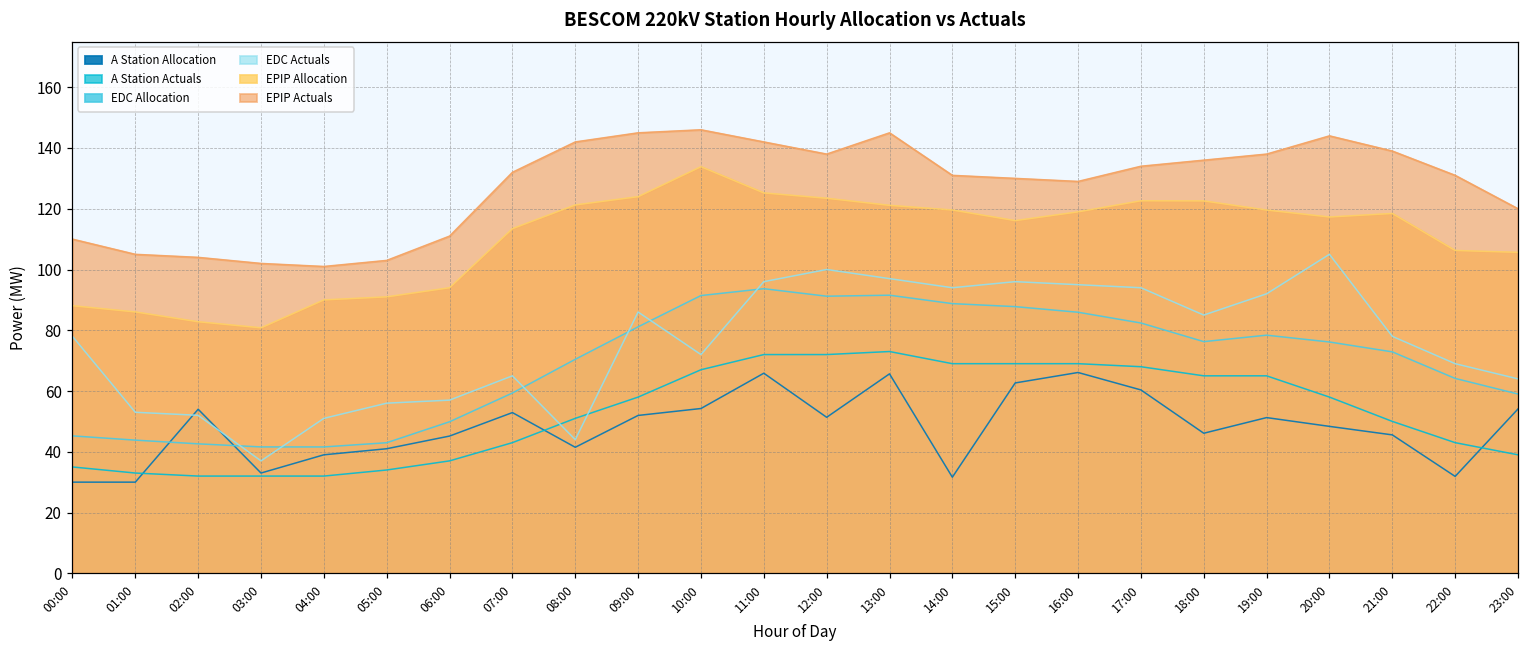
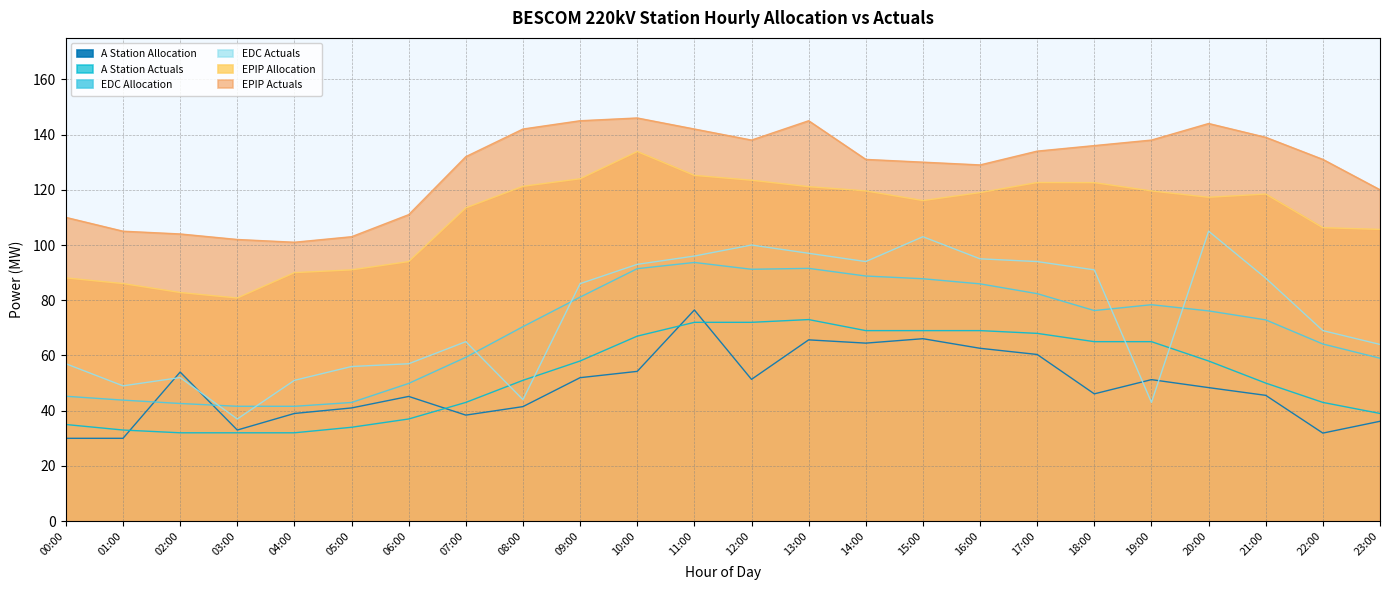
EDC Actuals, 00:00: 78 -> 57
EDC Actuals, 01:00: 53 -> 49
A Station Allocation, 07:00: 53 -> 38
EDC Actuals, 10:00: 72 -> 93
A Station Allocation, 11:00: 66 -> 76
A Station Allocation, 14:00: 32 -> 64
A Station Allocation, 15:00: 63 -> 66
EDC Actuals, 15:00: 96 -> 103
A Station Allocation, 16:00: 66 -> 63
EDC Actuals, 18:00: 85 -> 91
EDC Actuals, 19:00: 92 -> 43
EDC Actuals, 21:00: 78 -> 88
A Station Allocation, 23:00: 54 -> 36
